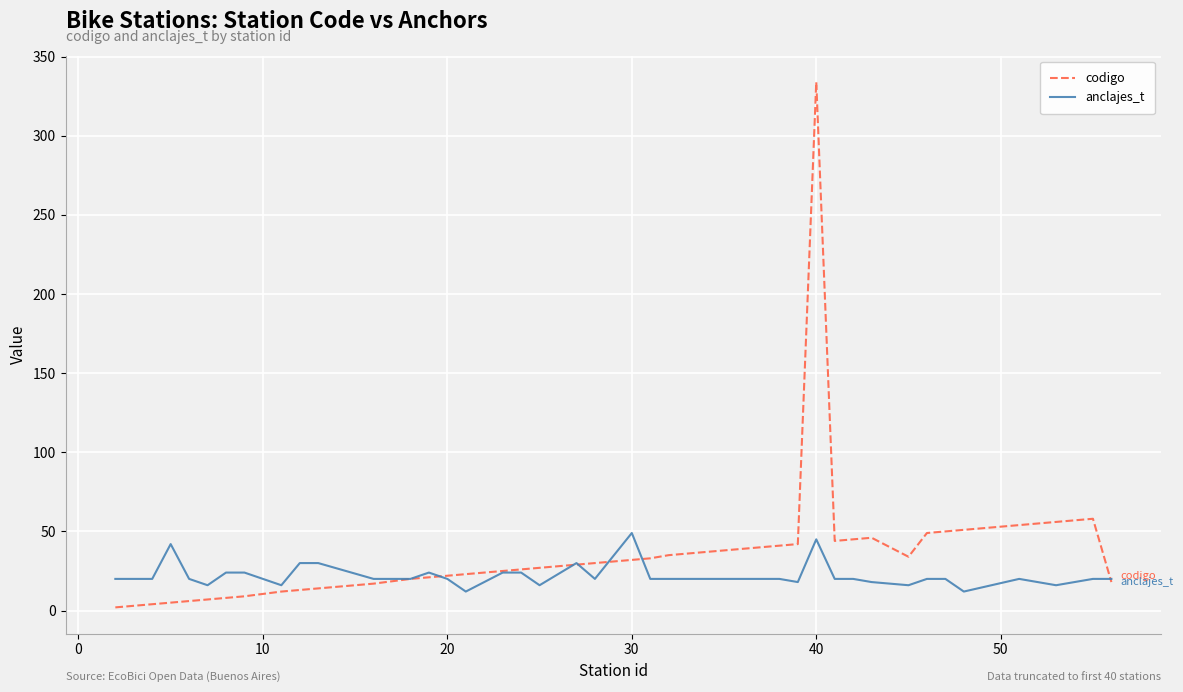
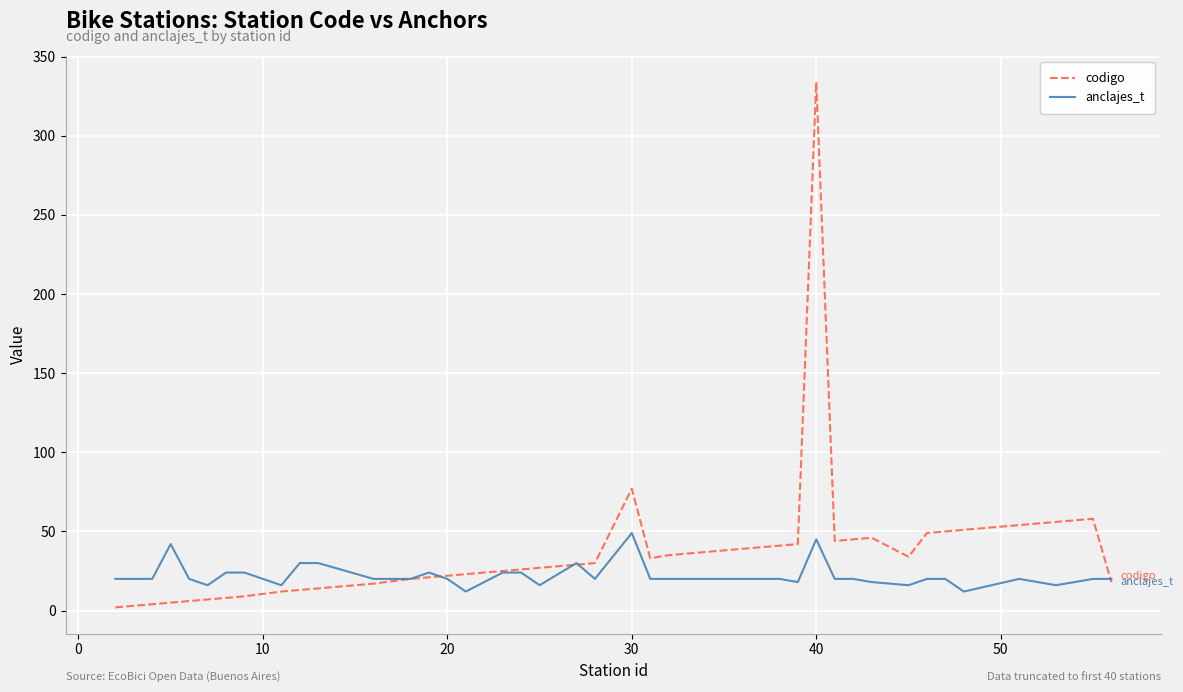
codigo, 30: 32 -> 77
